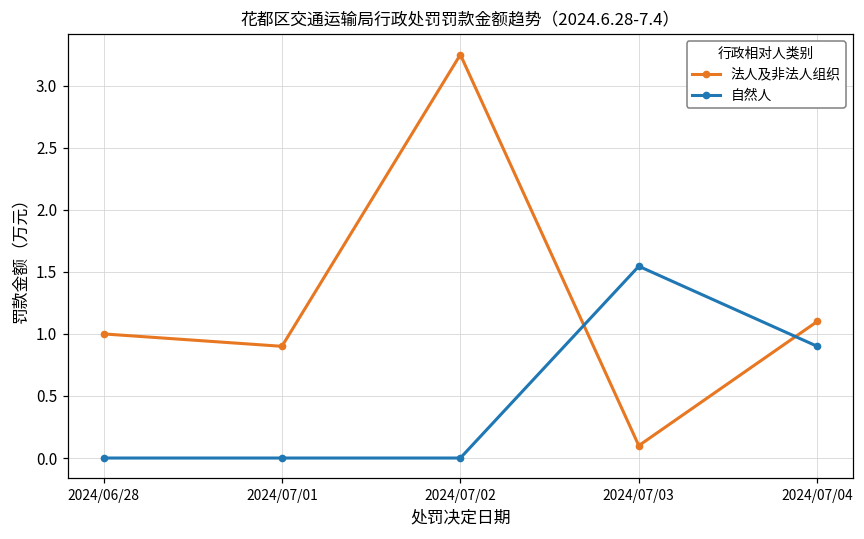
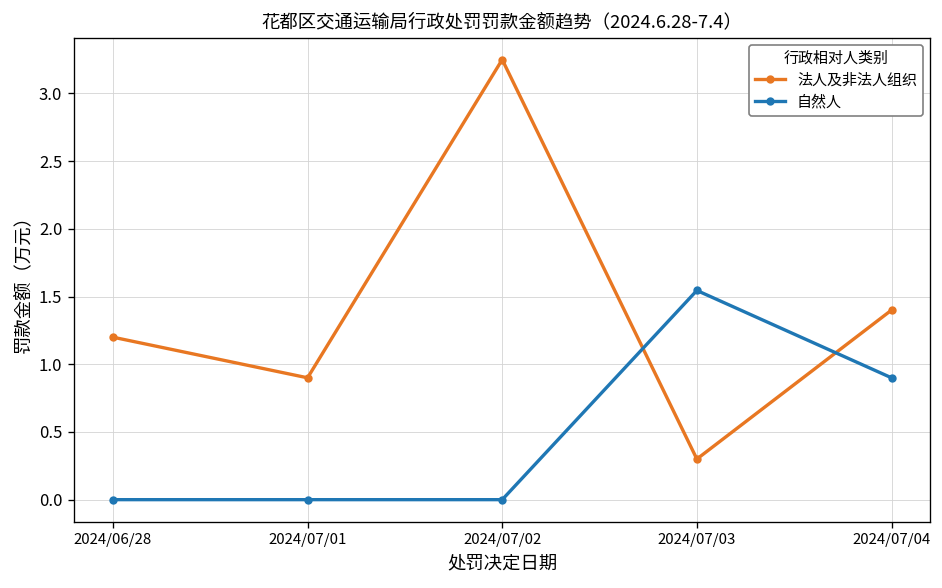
法人及非法人组织, 2024/06/28: 1.0 -> 1.2
法人及非法人组织, 2024/07/03: 0.1 -> 0.3
法人及非法人组织, 2024/07/04: 1.1 -> 1.4
